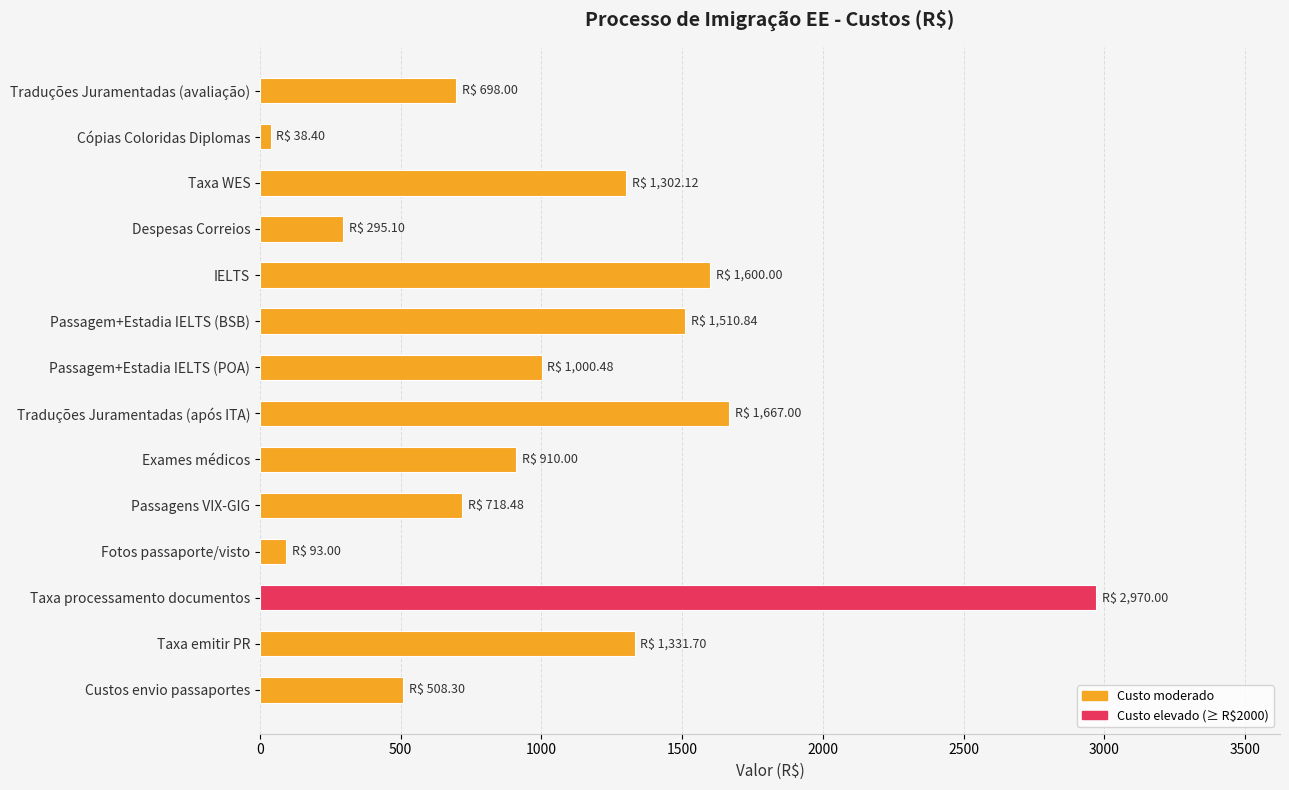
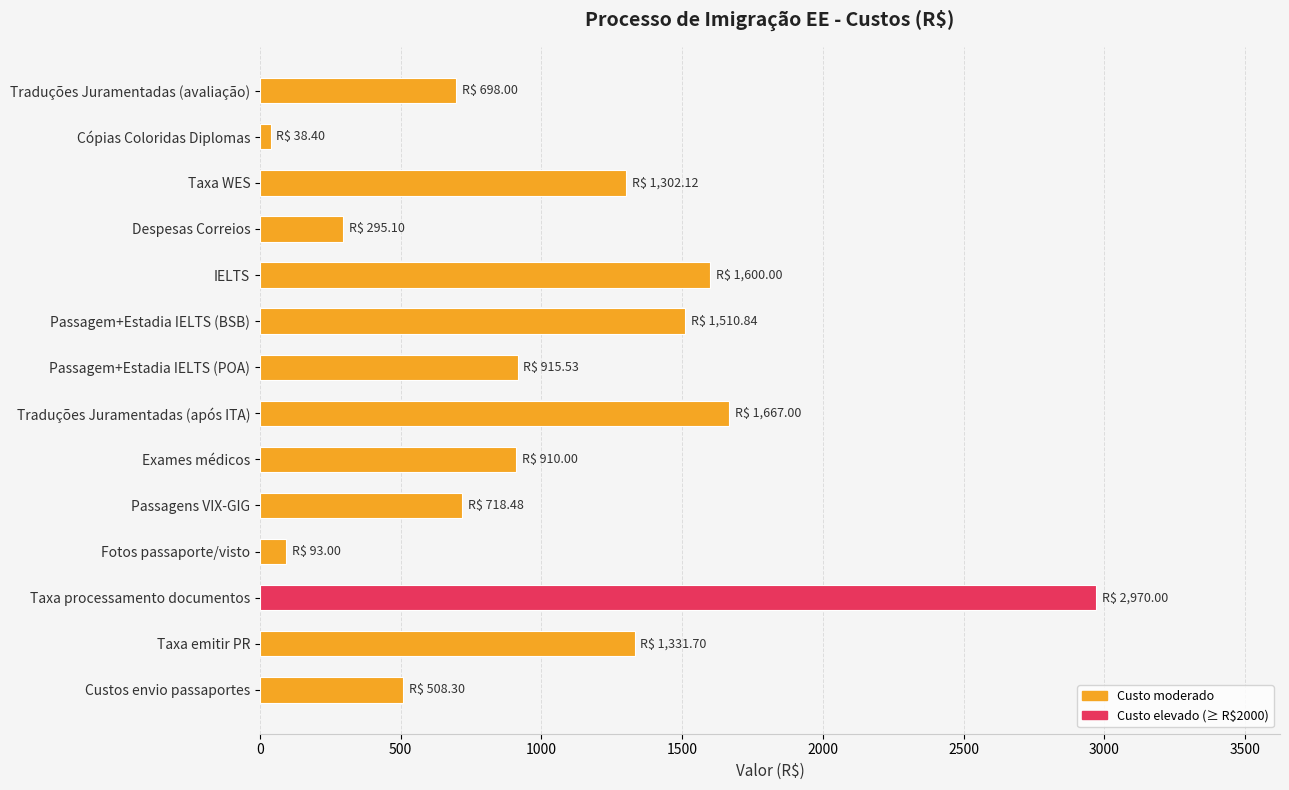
Passagem+Estadia IELTS (POA): 1,000.48 -> 915.53
